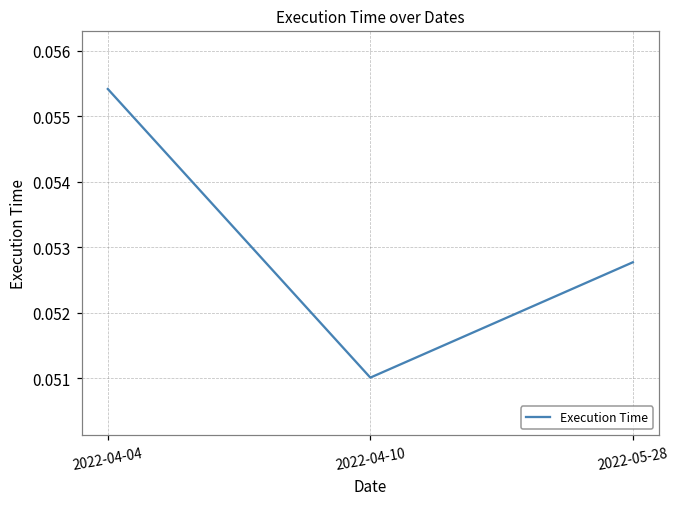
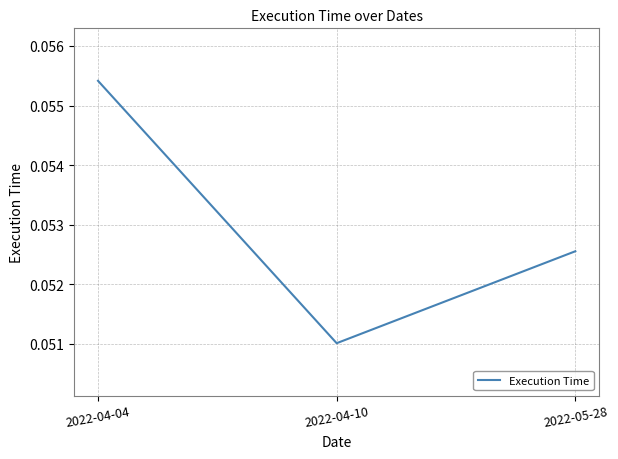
2022-05-28: 0.0528 -> 0.0526
